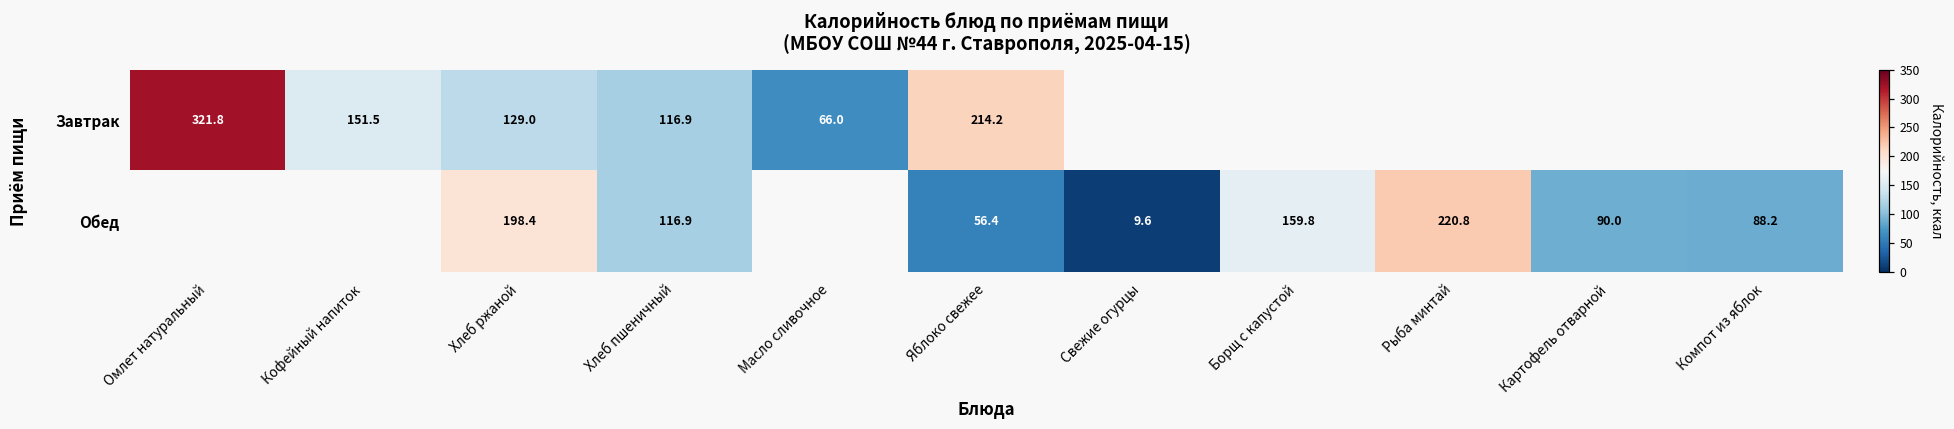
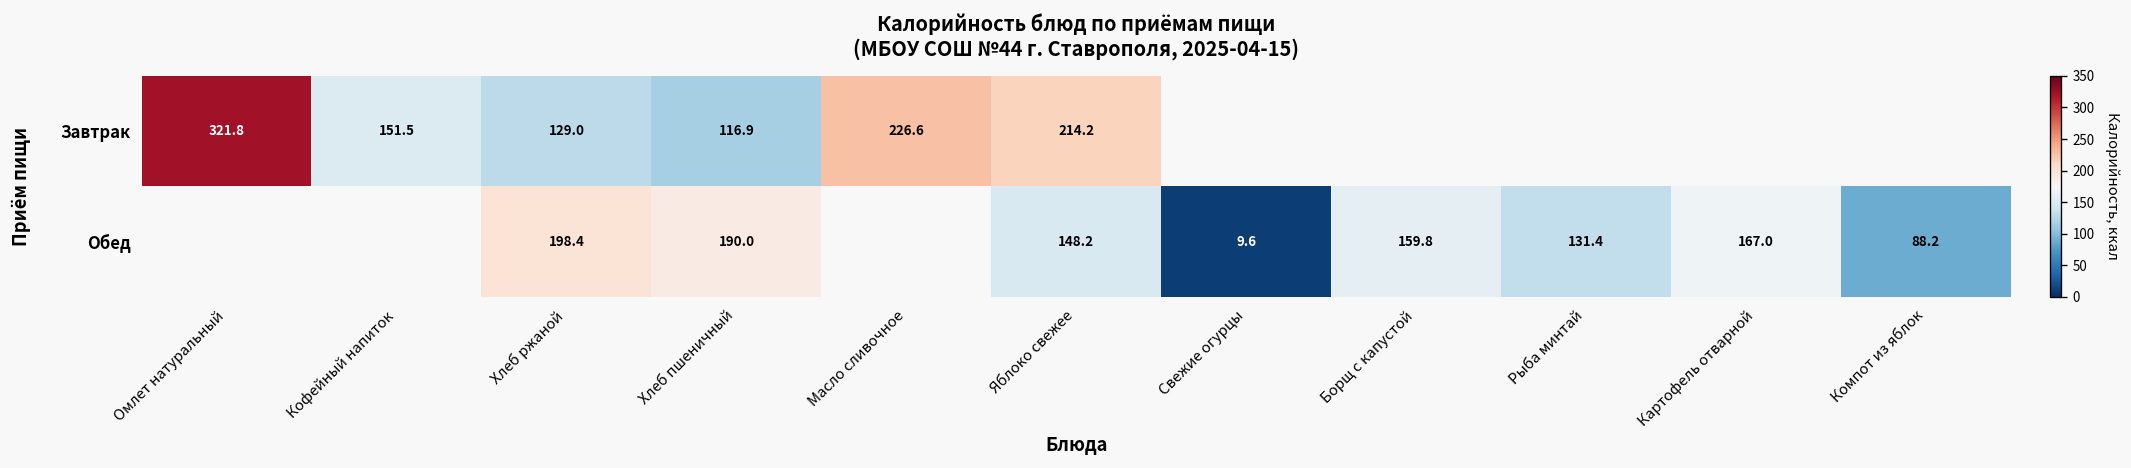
Завтрак, Масло сливочное: 66.0 -> 226.6
Обед, Хлеб пшеничный: 116.9 -> 190.0
Обед, Яблоко свежее: 56.4 -> 148.2
Обед, Рыба минтай: 220.8 -> 131.4
Обед, Картофель отварной: 90.0 -> 167.0
